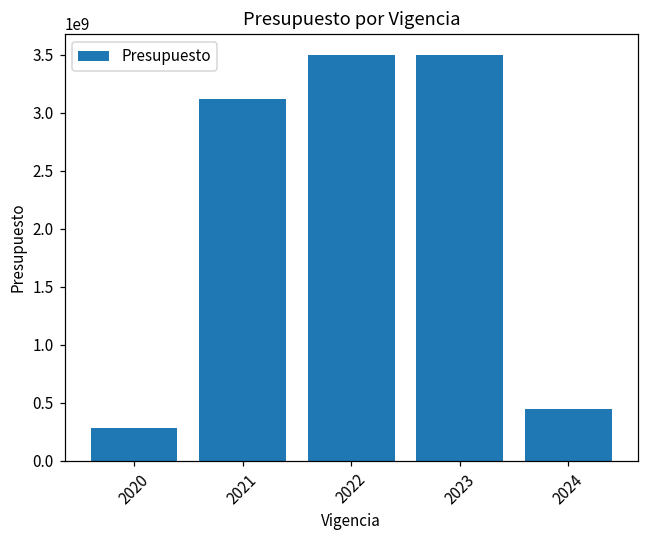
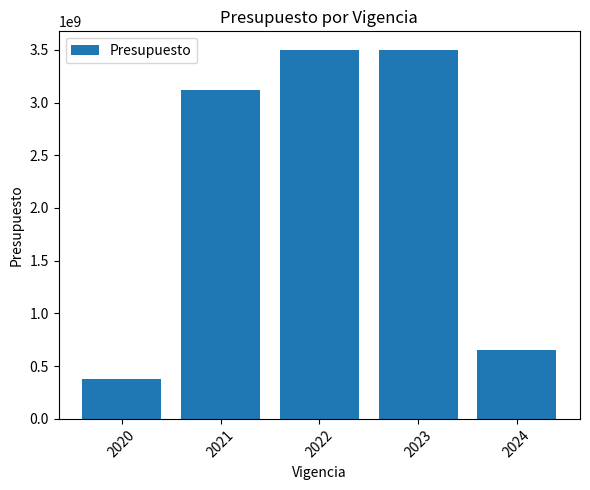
2020: 280000000 -> 380000000
2024: 450000000 -> 650000000
